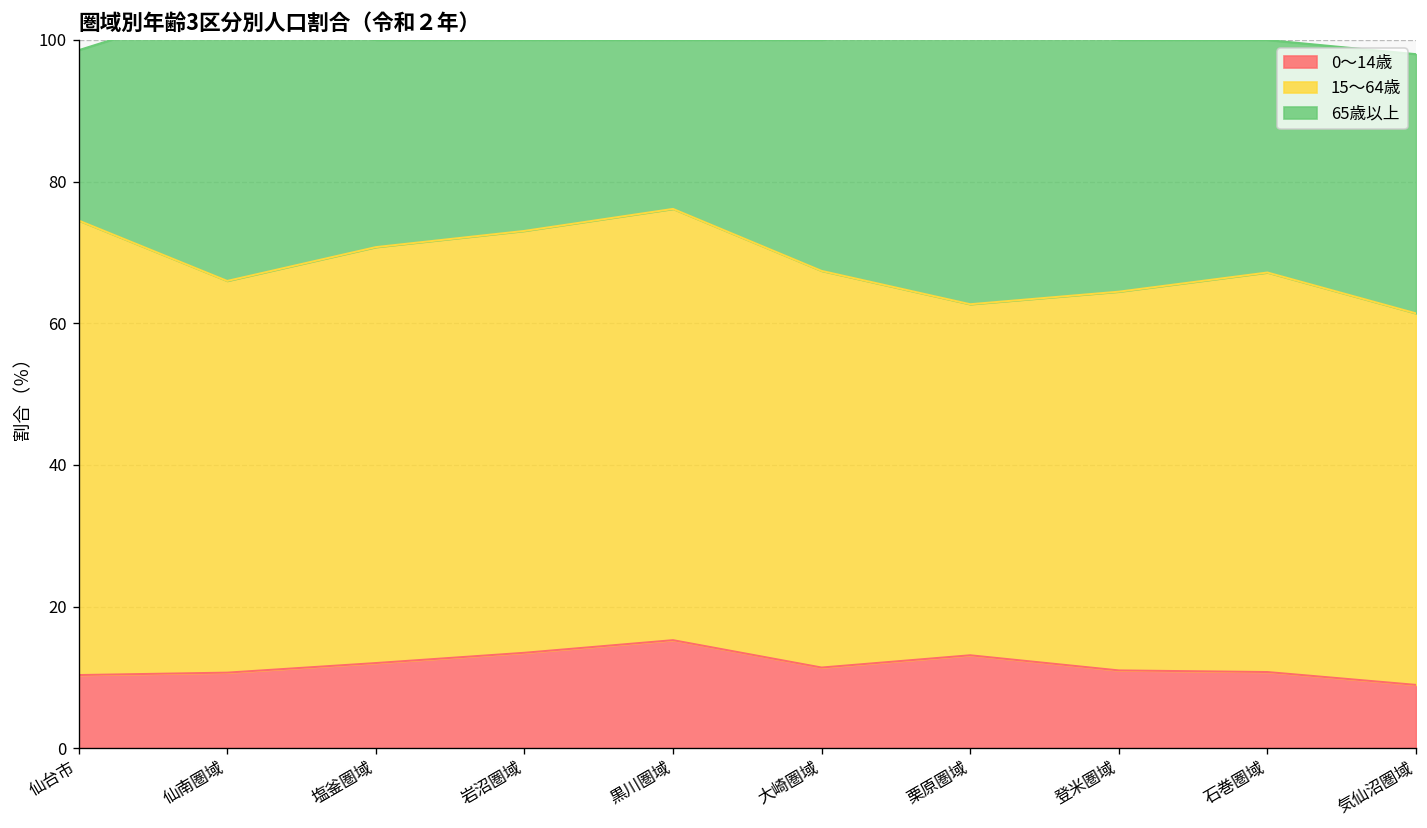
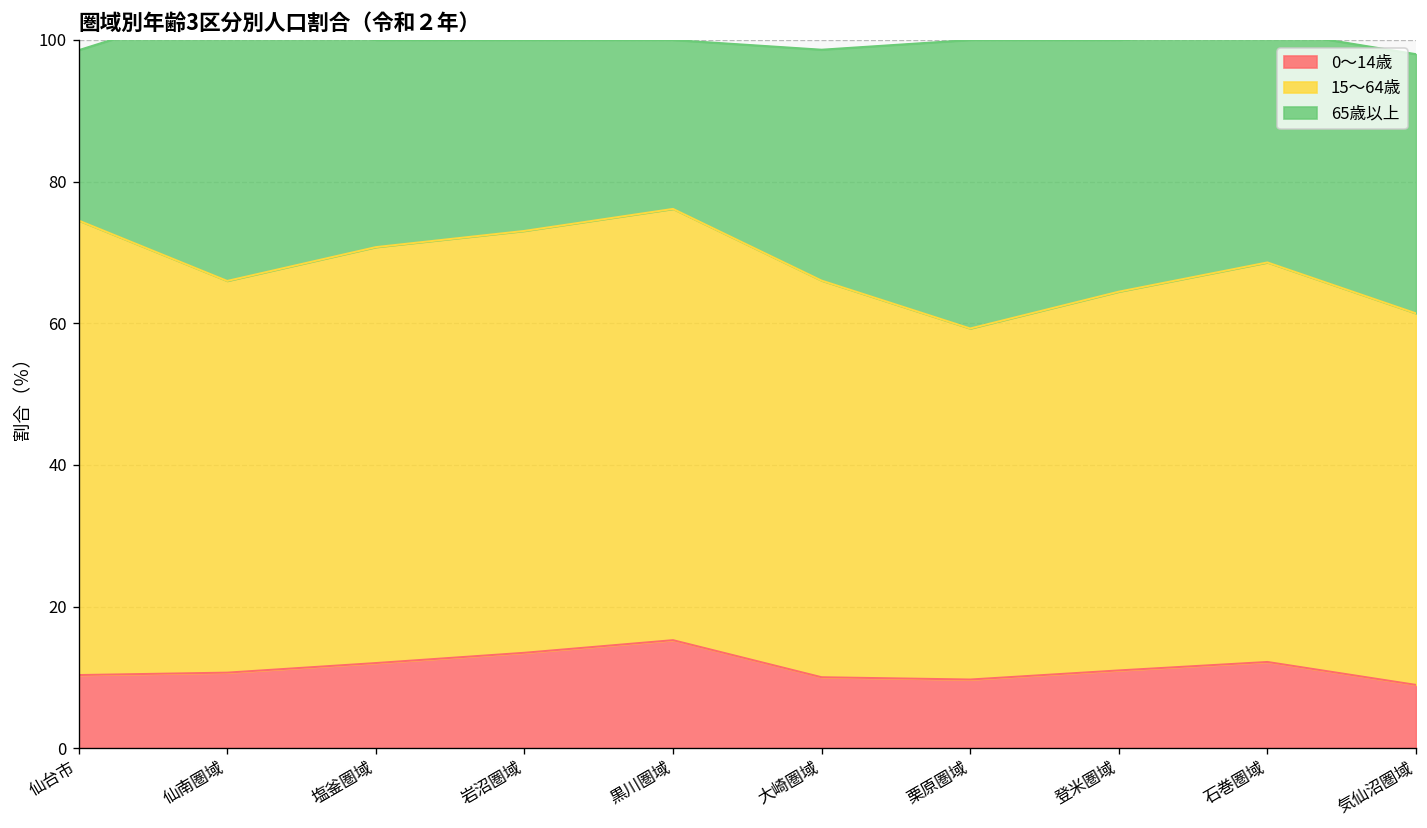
0～14歳, 大崎圏域: 11 -> 10
0～14歳, 栗原圏域: 13 -> 10
0～14歳, 石巻圏域: 11 -> 12
